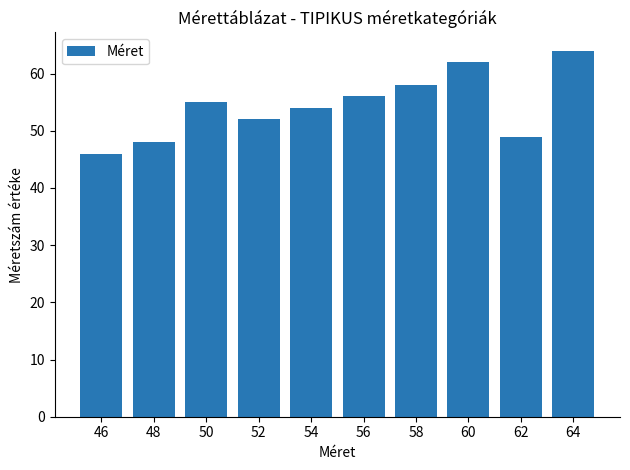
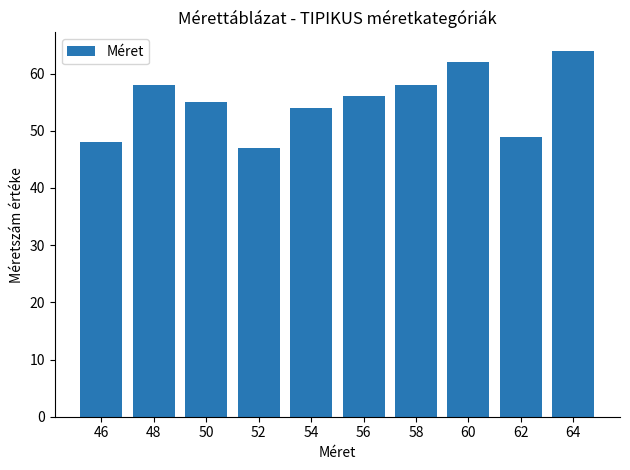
46: 46 -> 48
48: 48 -> 58
52: 52 -> 47
